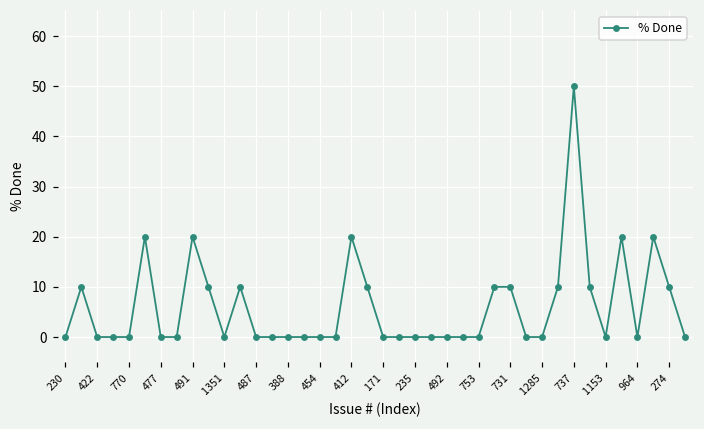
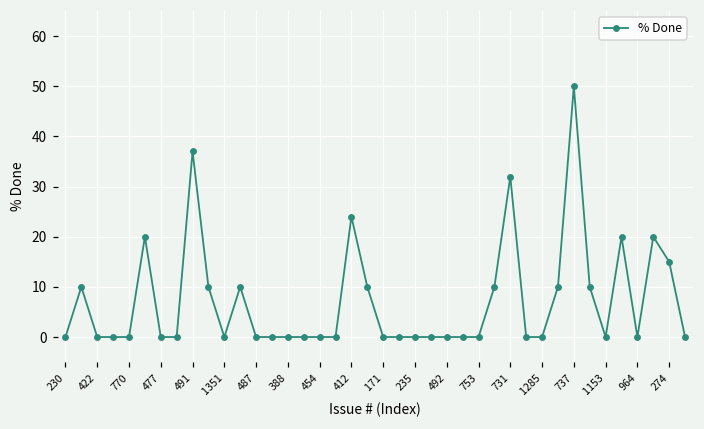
491: 20 -> 37
412: 20 -> 24
731: 10 -> 32
274: 10 -> 15
